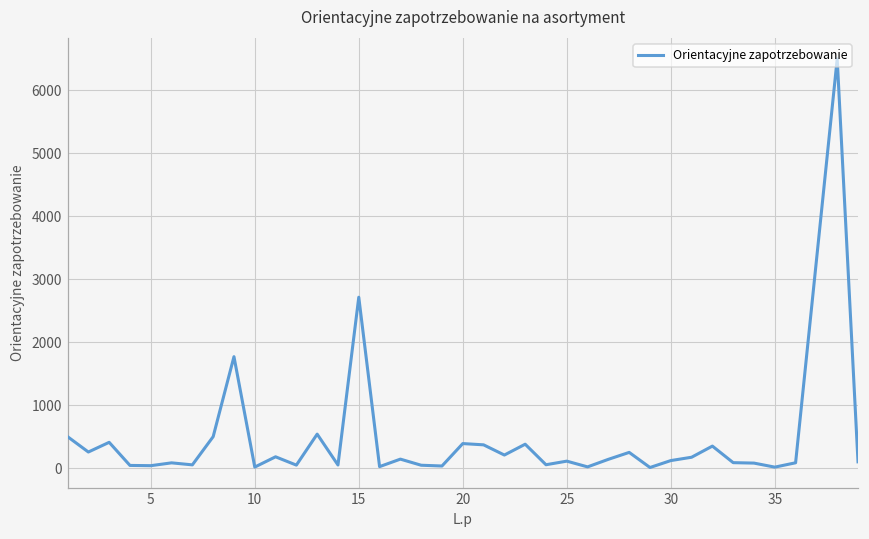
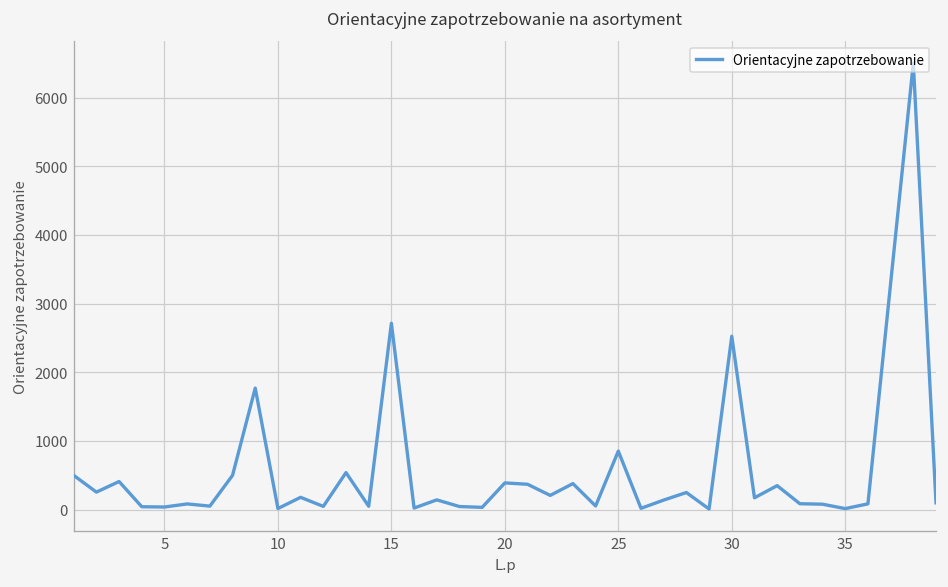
25: 100 -> 900
30: 100 -> 2500
